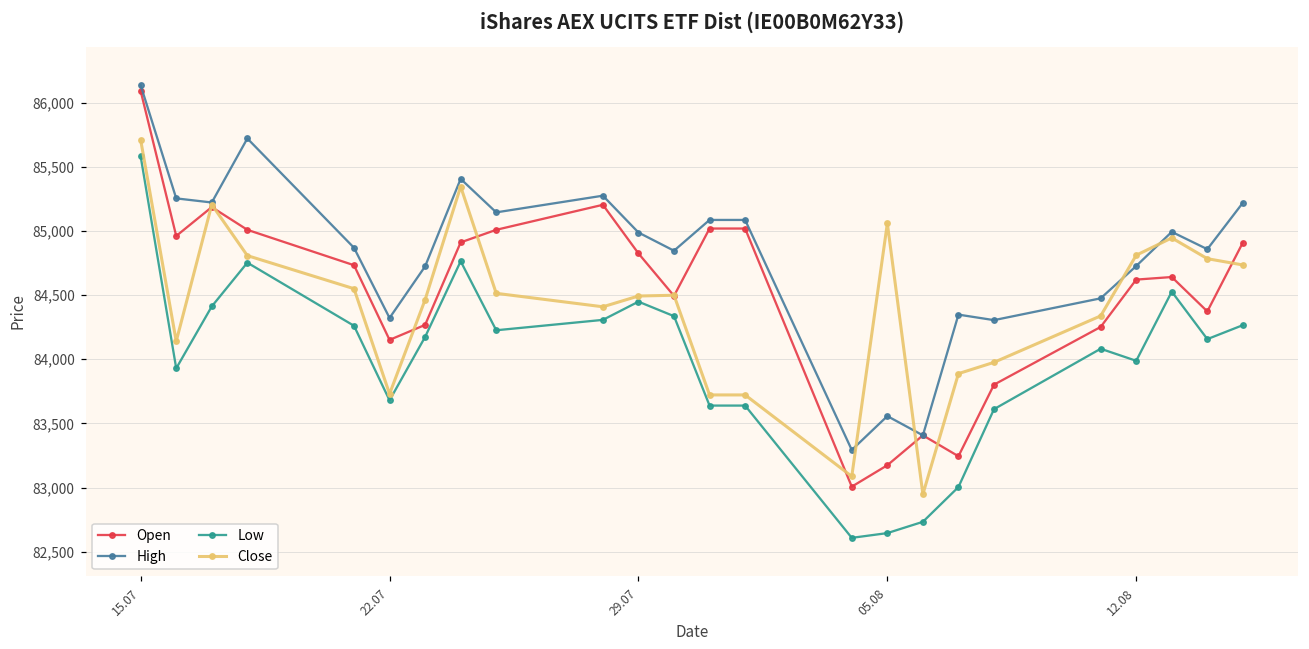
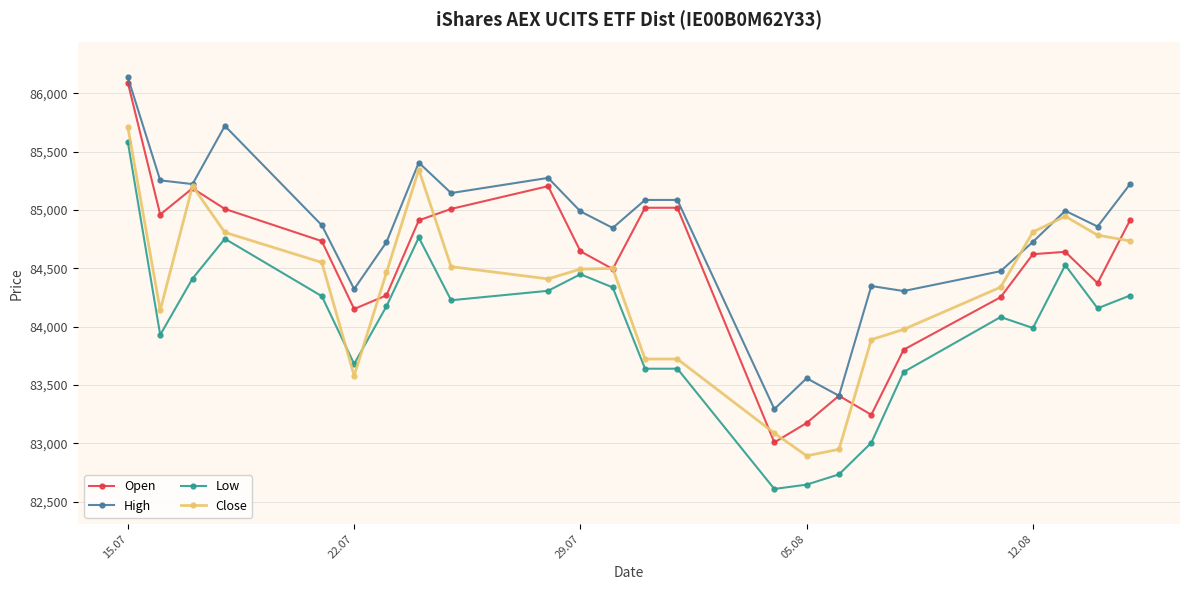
Close, 22.07: 83,730 -> 83,580
Open, 29.07: 84,830 -> 84,650
Close, 05.08: 85,060 -> 82,890
